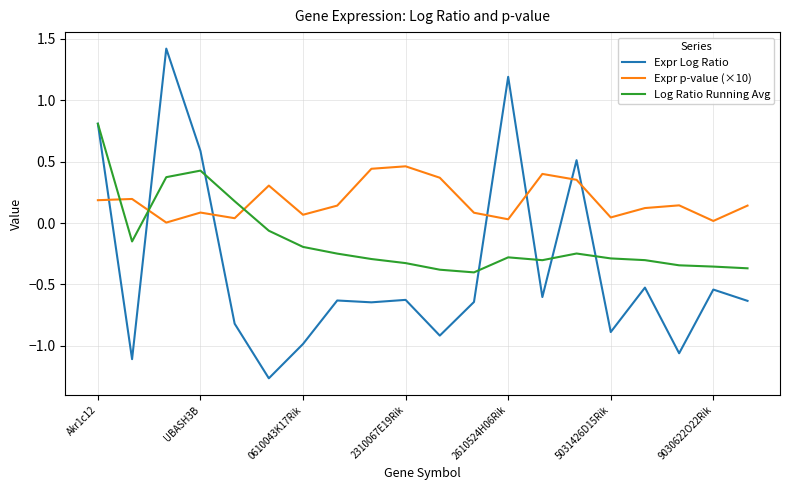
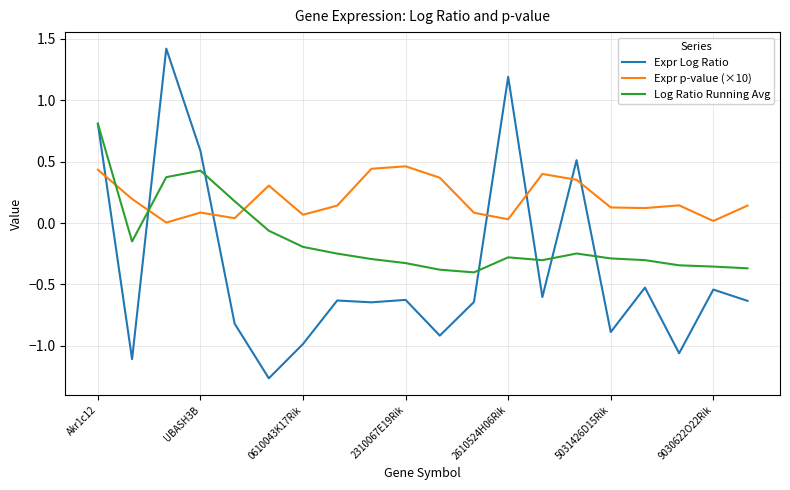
Expr p-value (×10), Akr1c12: 0.19 -> 0.43
Expr p-value (×10), 5031426D15Rik: 0.05 -> 0.13
